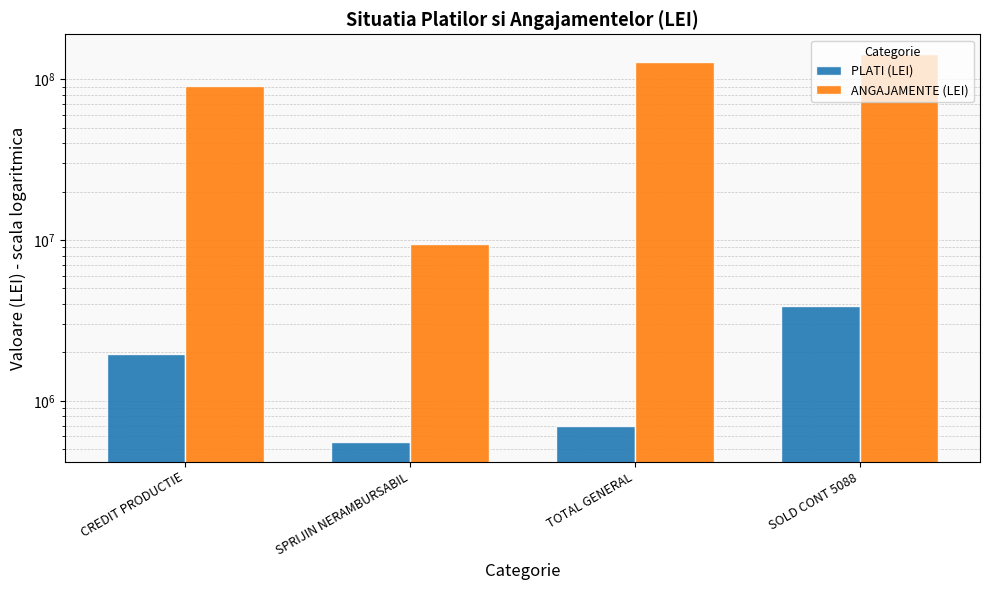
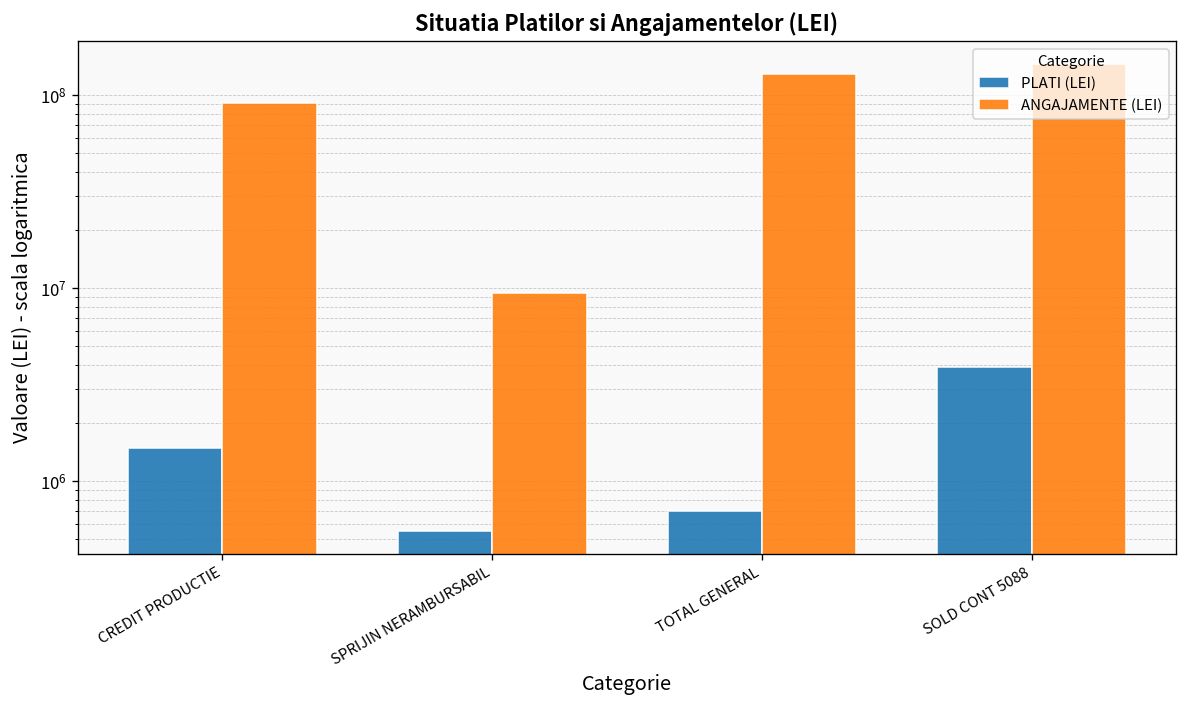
PLATI (LEI), CREDIT PRODUCTIE: 1900000 -> 1500000
